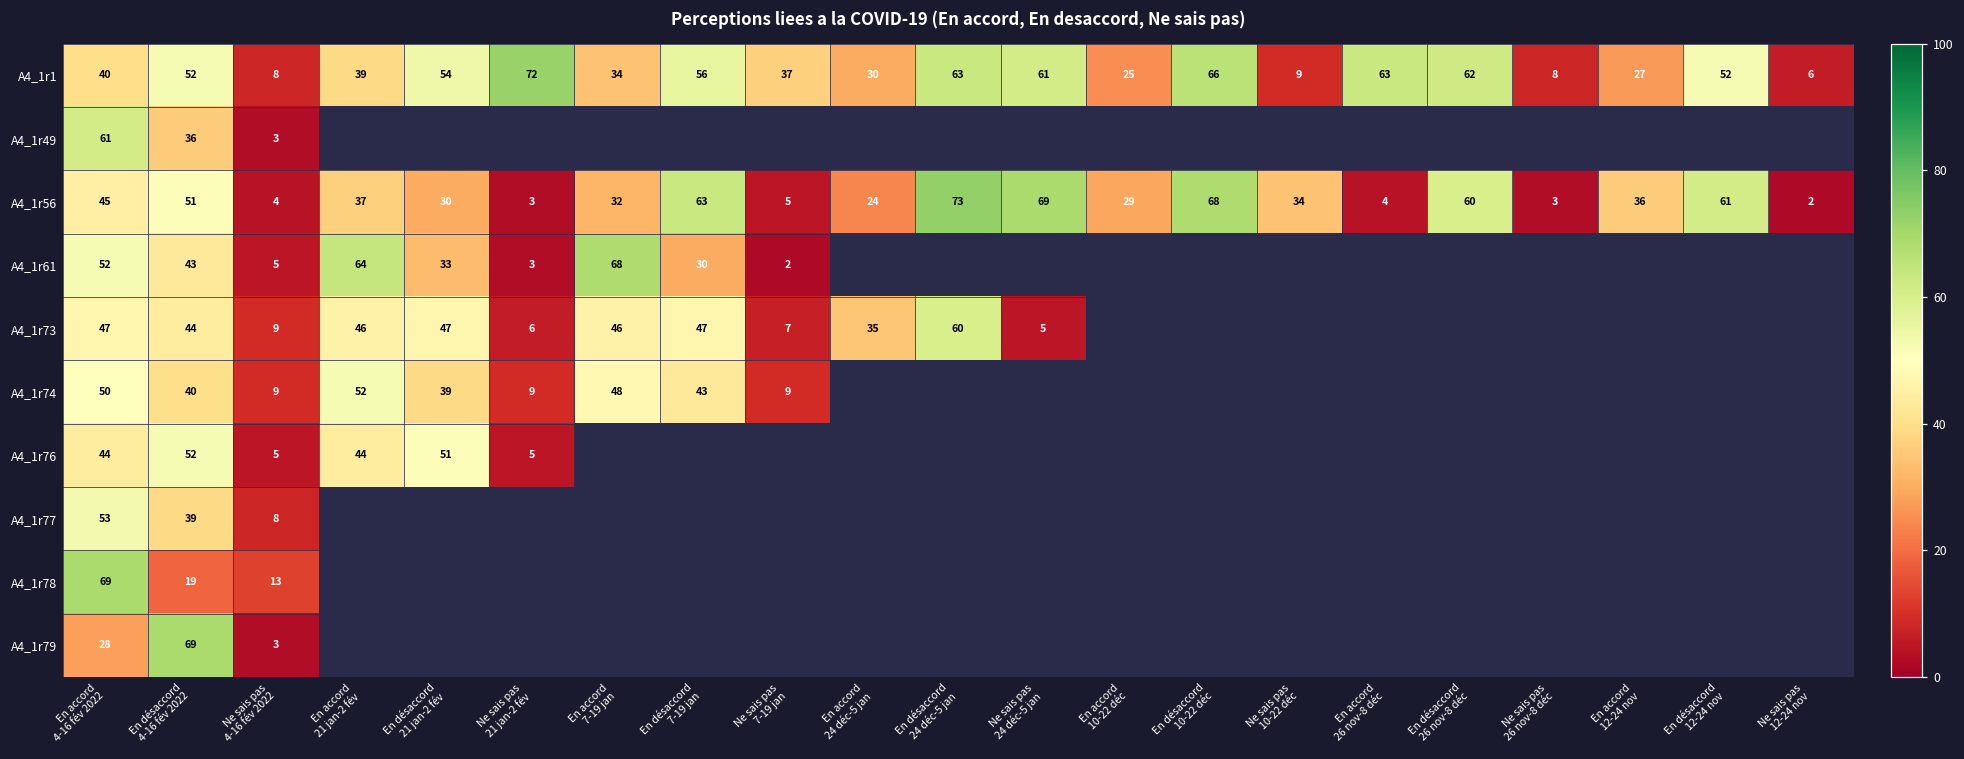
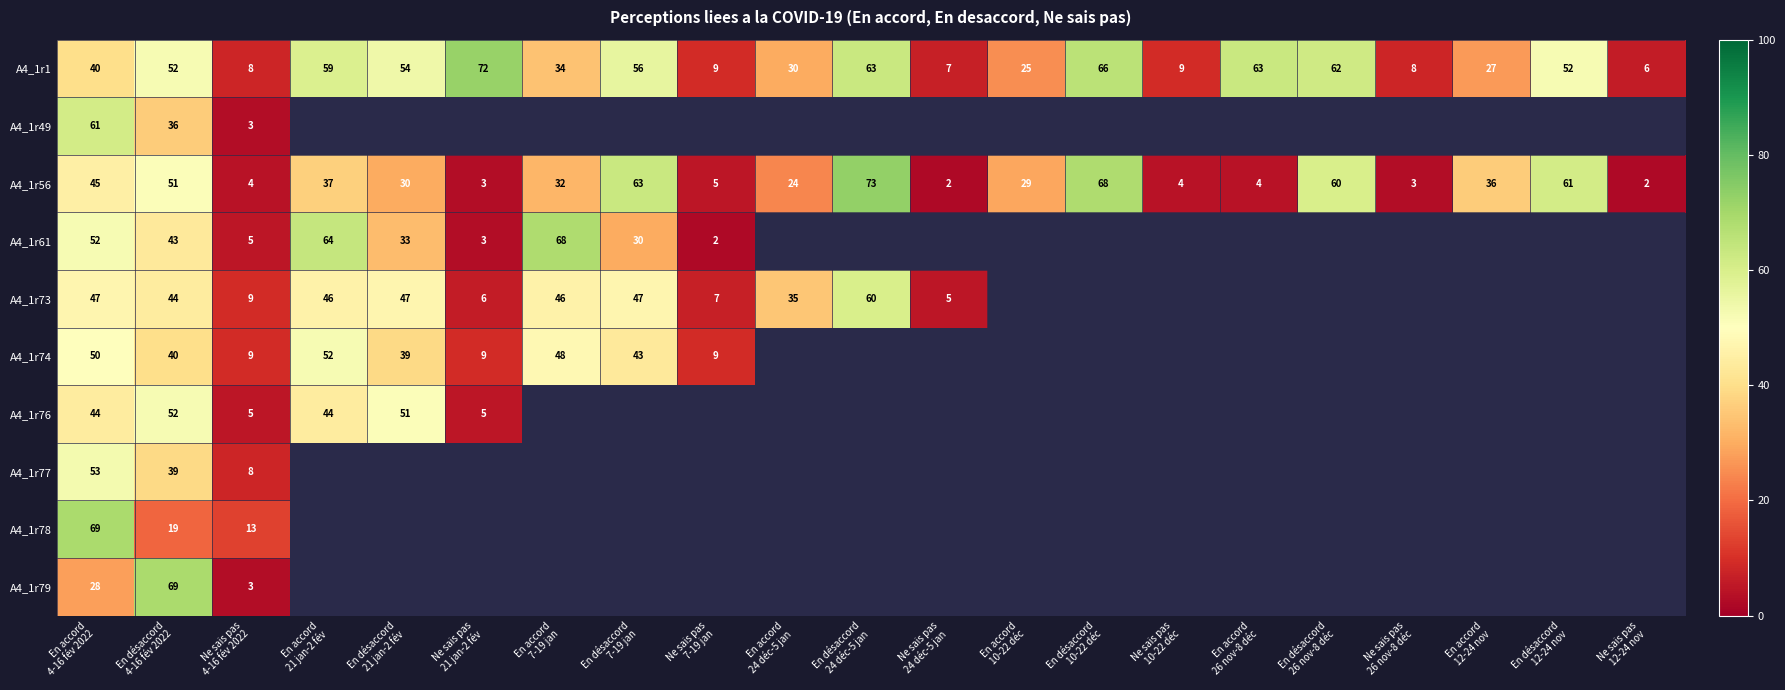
A4_1r1, En accord 21 jan-2 fév: 39 -> 59
A4_1r1, Ne sais pas 7-19 jan: 37 -> 9
A4_1r1, Ne sais pas 24 déc-5 jan: 61 -> 7
A4_1r56, Ne sais pas 24 déc-5 jan: 69 -> 2
A4_1r56, Ne sais pas 10-22 déc: 34 -> 4
